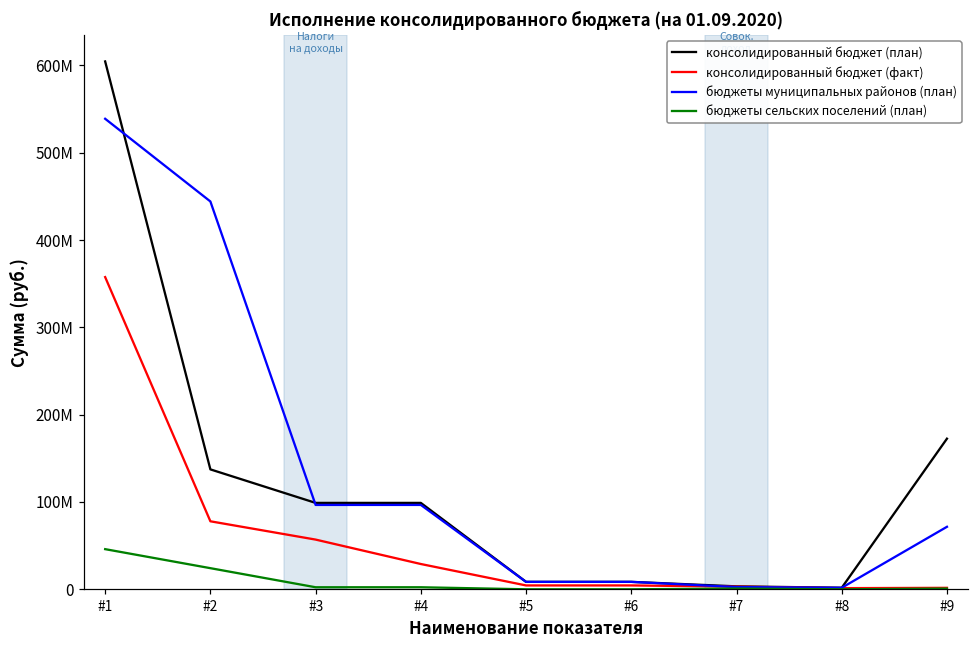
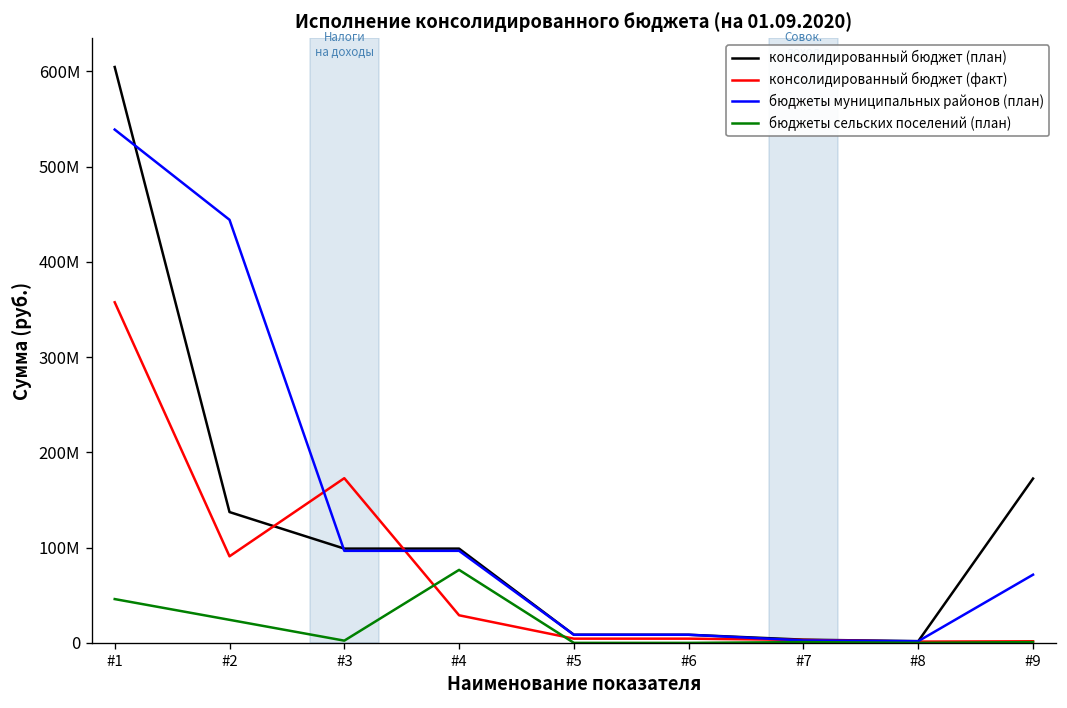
консолидированный бюджет (факт), #2: 80000000 -> 90000000
консолидированный бюджет (факт), #3: 60000000 -> 170000000
бюджеты сельских поселений (план), #4: 0 -> 80000000
